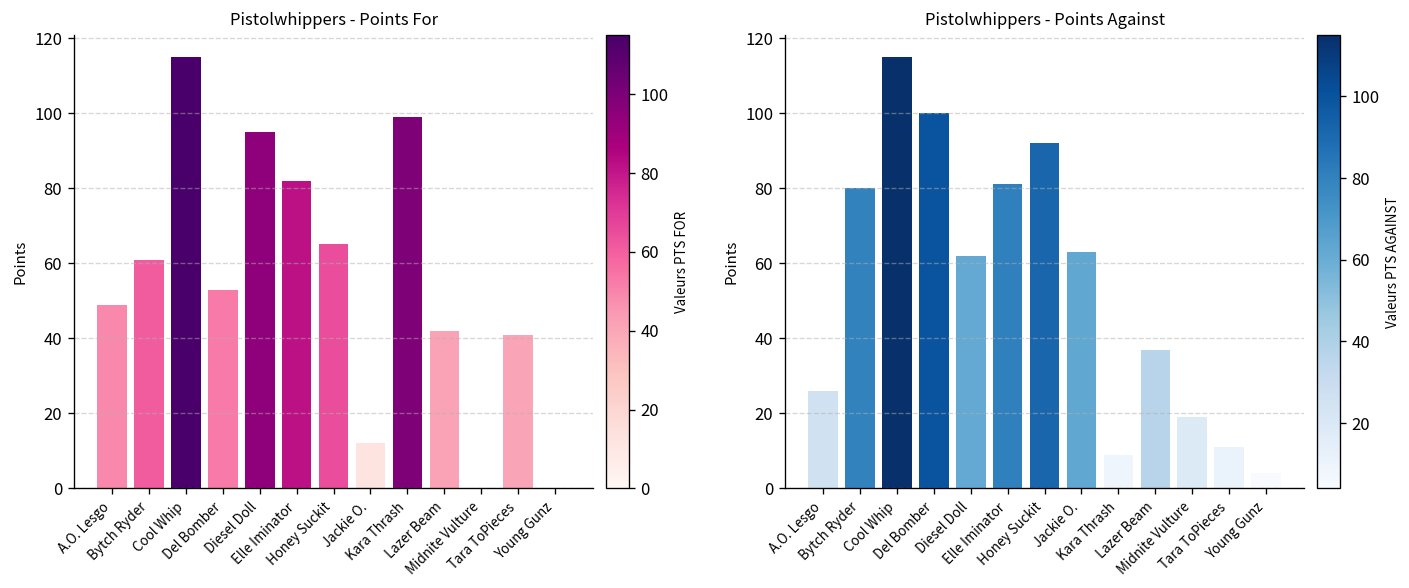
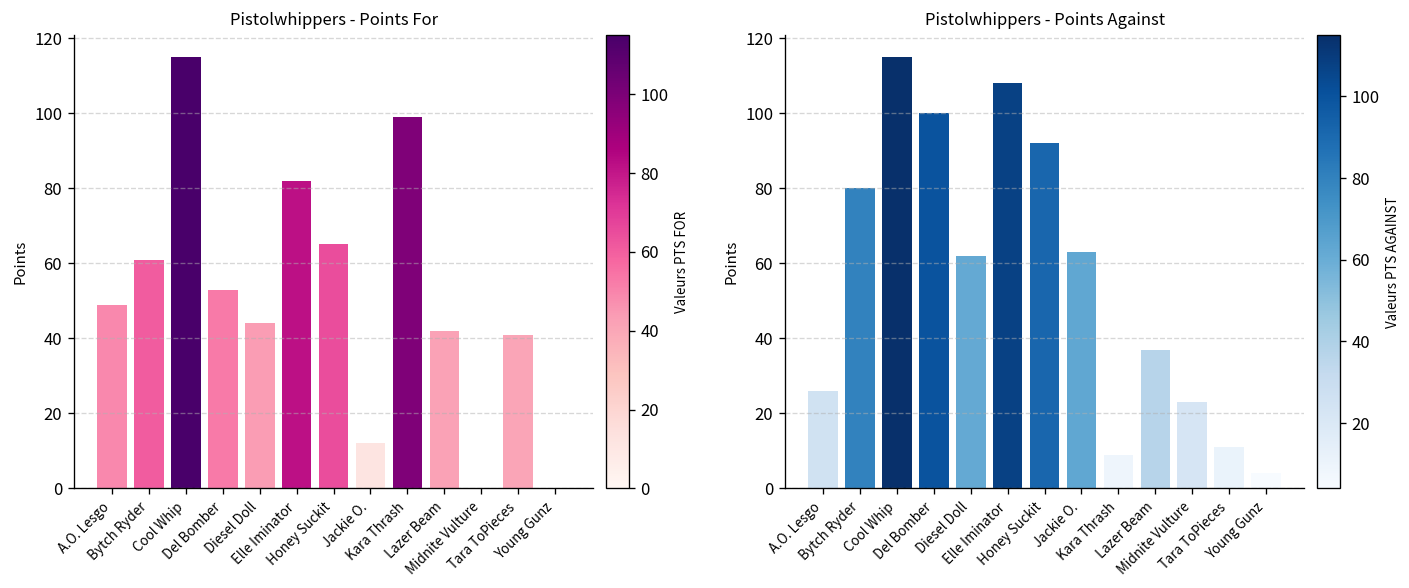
Pistolwhippers - Points For, Diesel Doll: 95 -> 44
Pistolwhippers - Points Against, Elle Iminator: 81 -> 108
Pistolwhippers - Points Against, Midnite Vulture: 19 -> 23
